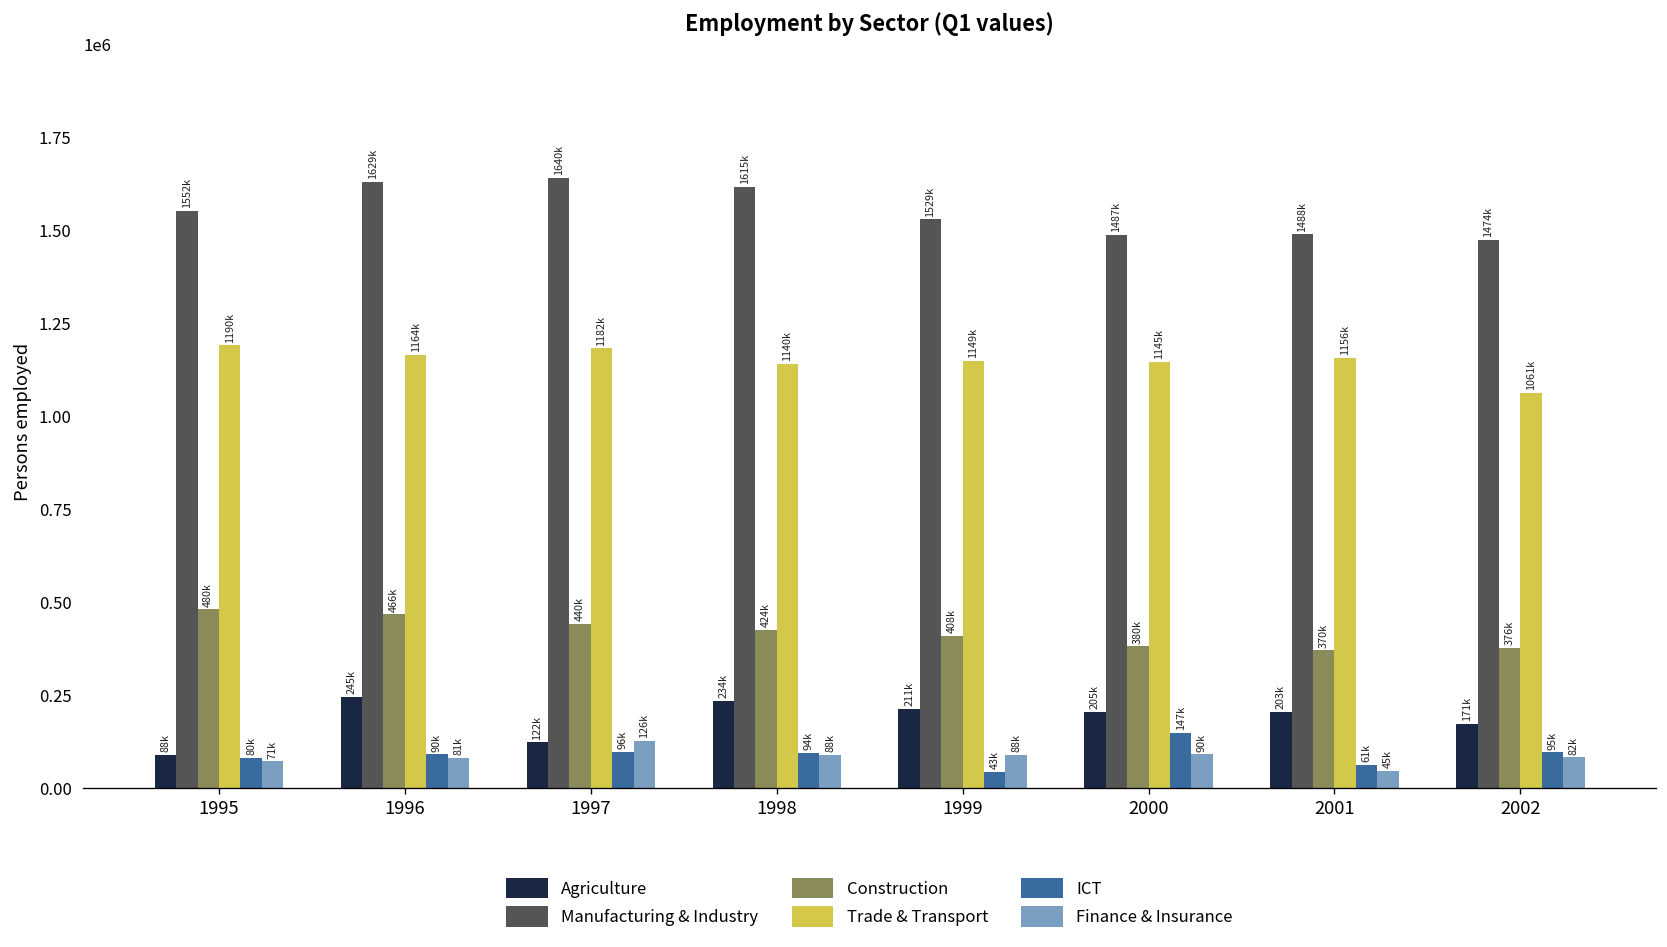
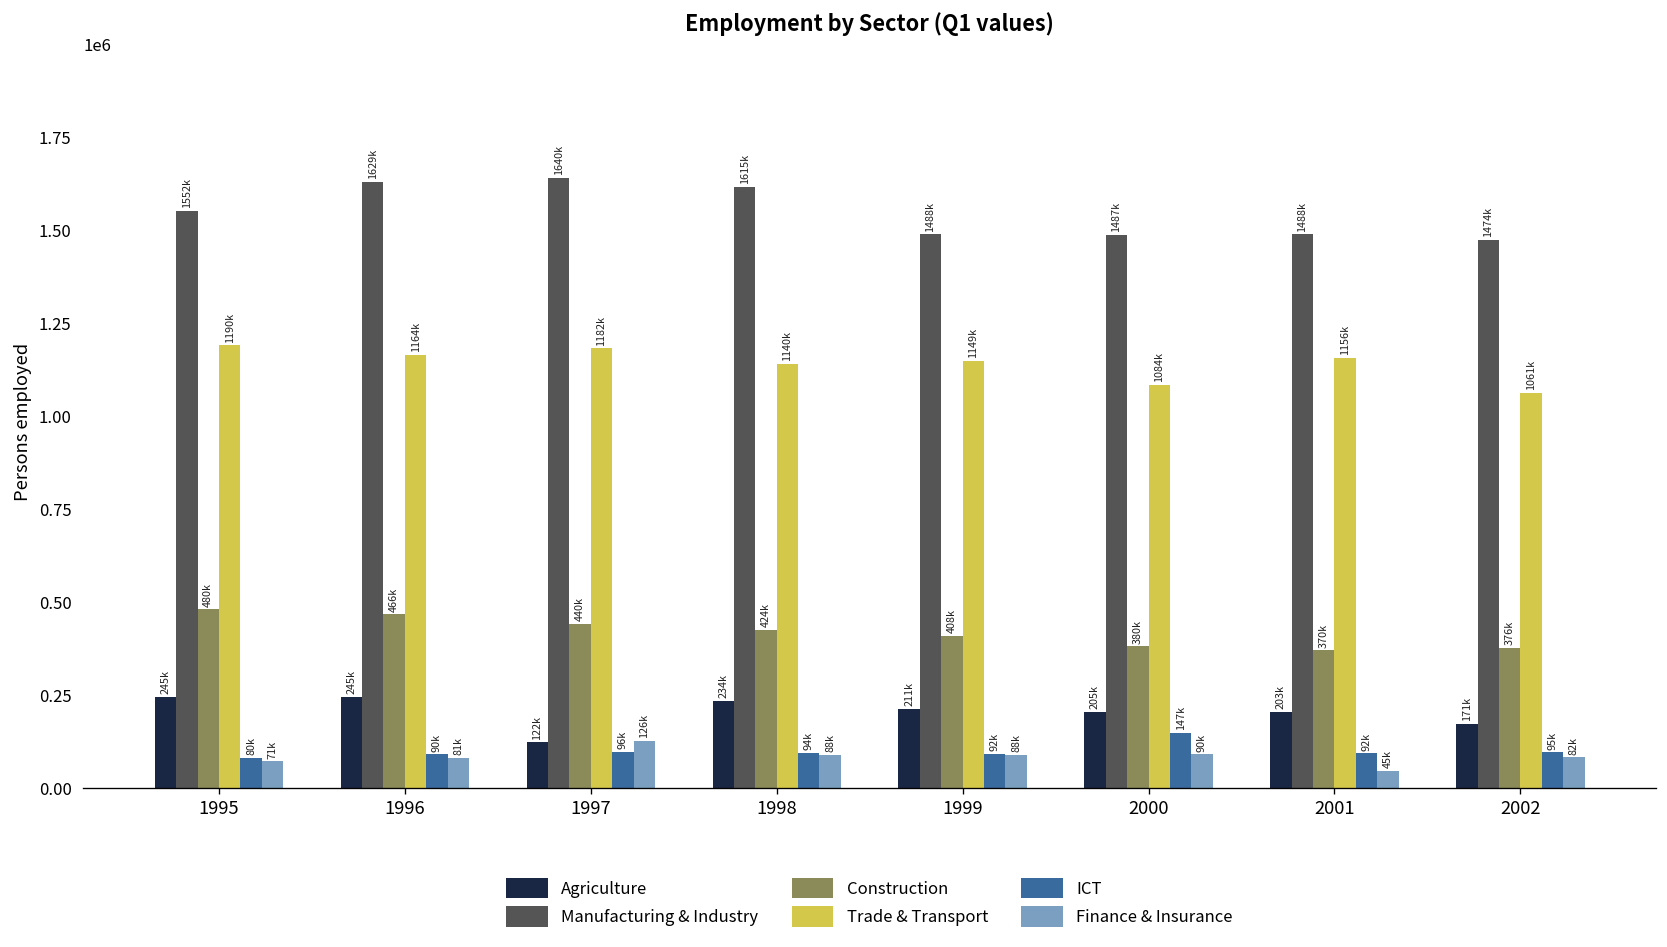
Agriculture, 1995: 88k -> 245k
Manufacturing & Industry, 1999: 1529k -> 1488k
ICT, 1999: 43k -> 92k
Trade & Transport, 2000: 1145k -> 1084k
ICT, 2001: 61k -> 92k
